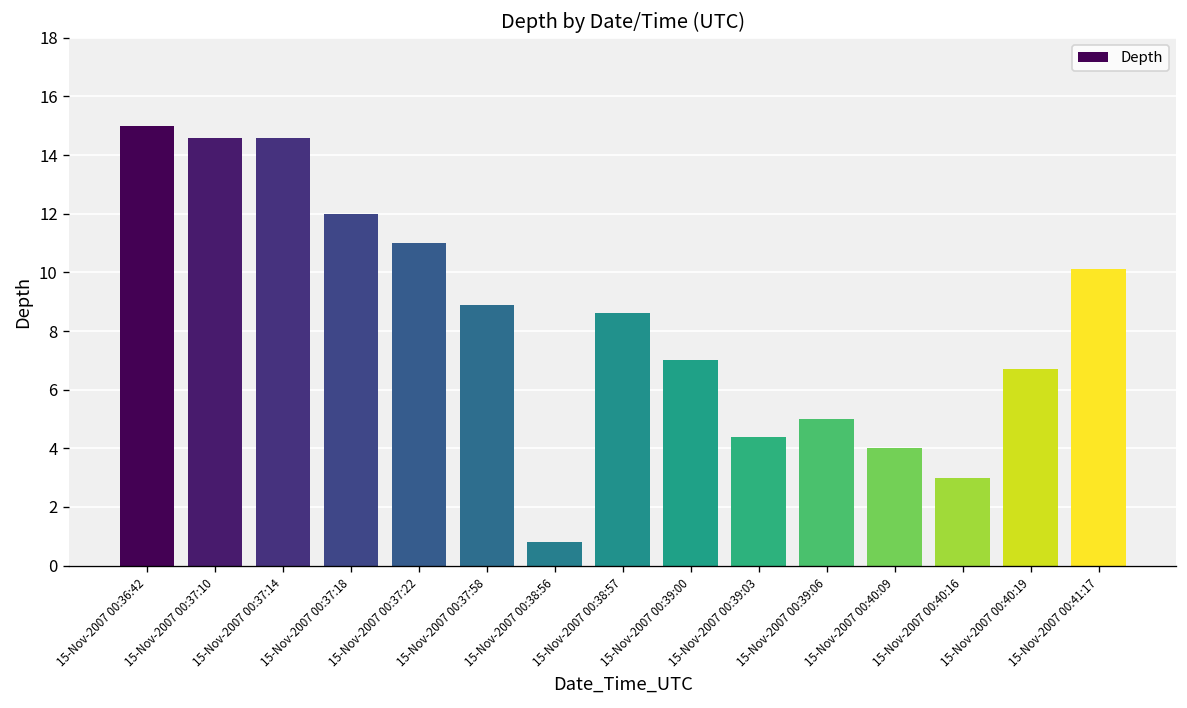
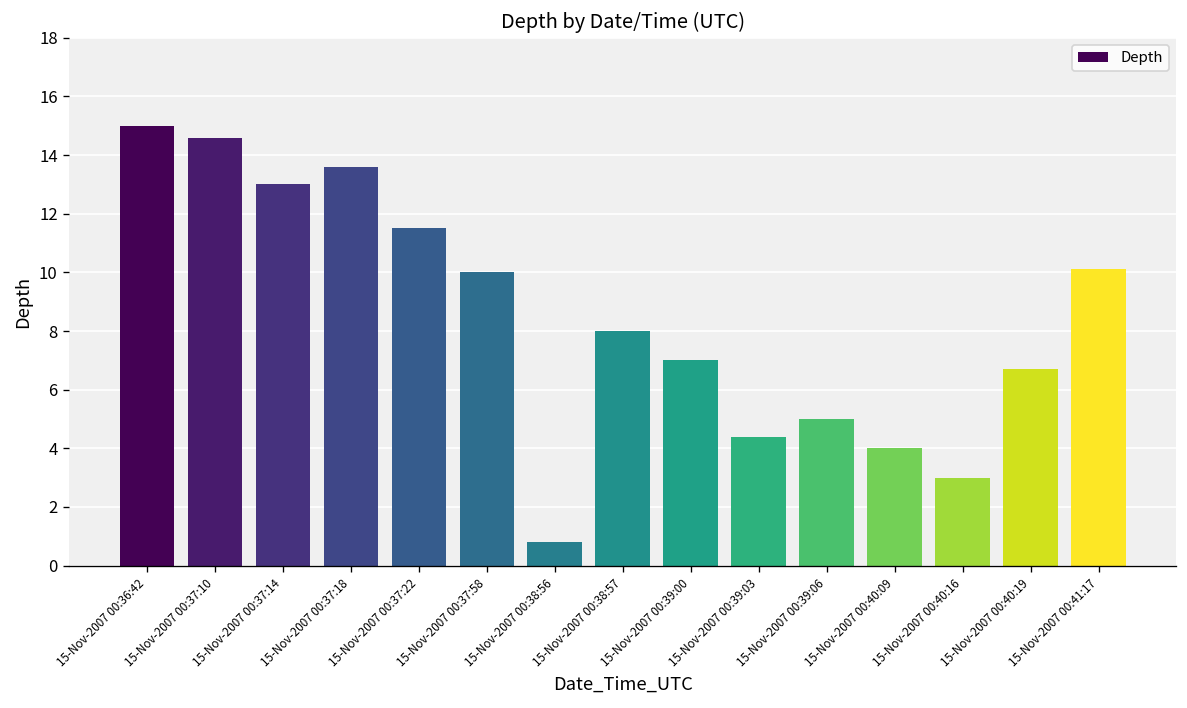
15-Nov-2007 00:37:14: 14.6 -> 13.0
15-Nov-2007 00:37:18: 12.0 -> 13.6
15-Nov-2007 00:37:22: 11.0 -> 11.5
15-Nov-2007 00:37:58: 8.9 -> 10.0
15-Nov-2007 00:38:57: 8.6 -> 8.0
